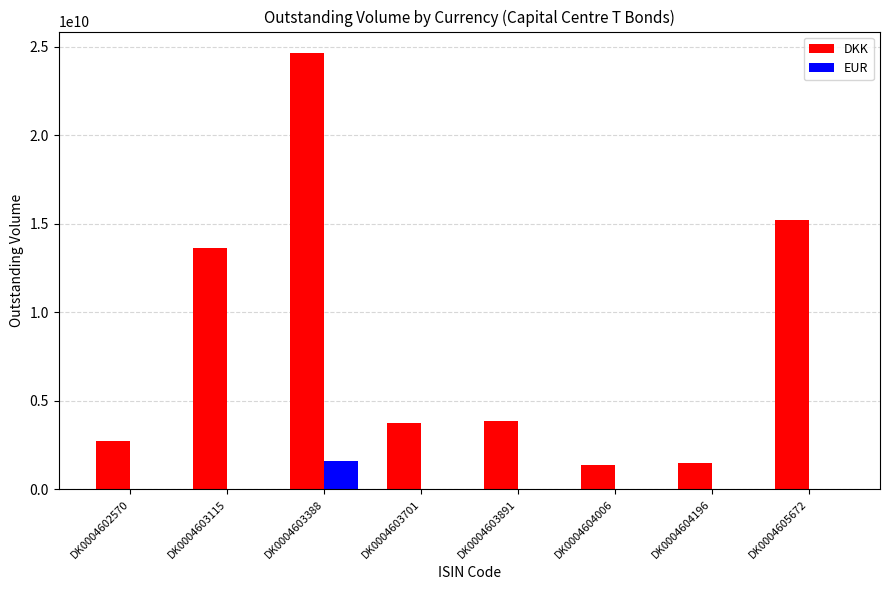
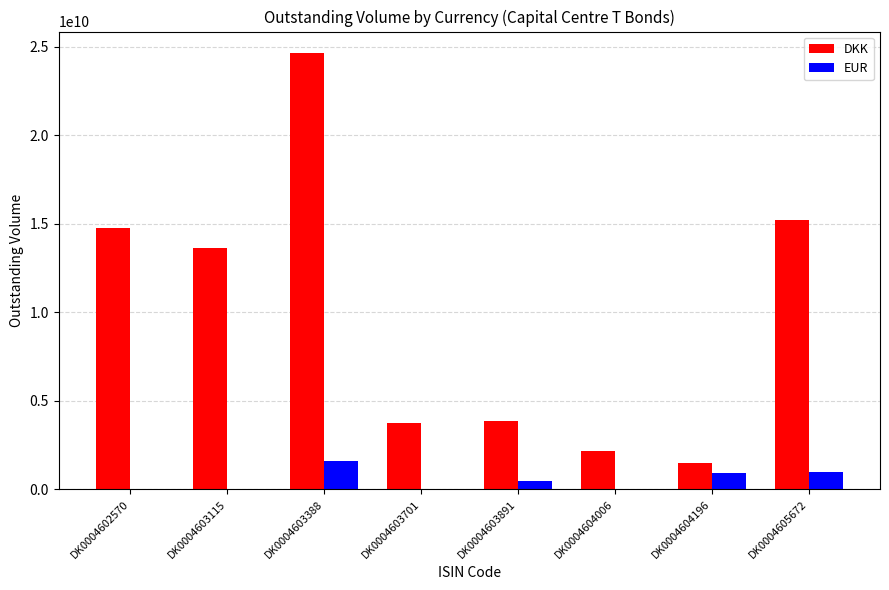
DKK, DK0004602570: 2700000000 -> 14800000000
EUR, DK0004603891: 0 -> 500000000
DKK, DK0004604006: 1400000000 -> 2100000000
EUR, DK0004604196: 0 -> 1000000000
EUR, DK0004605672: 0 -> 1000000000
